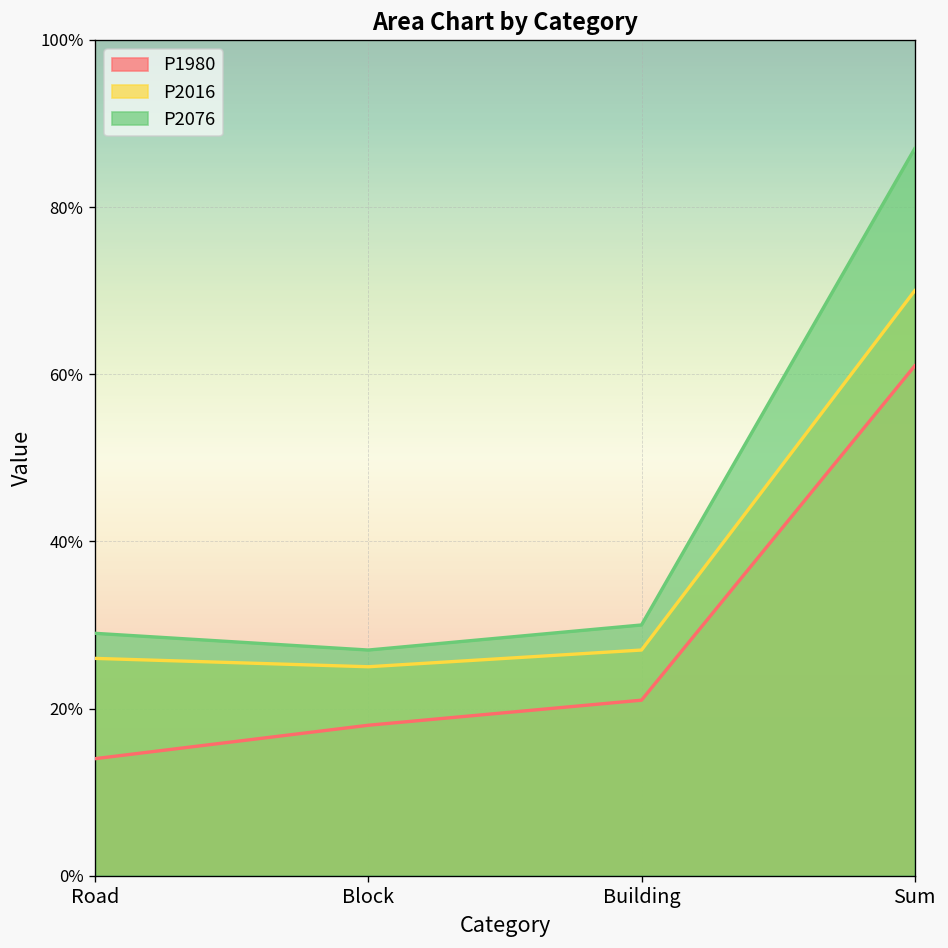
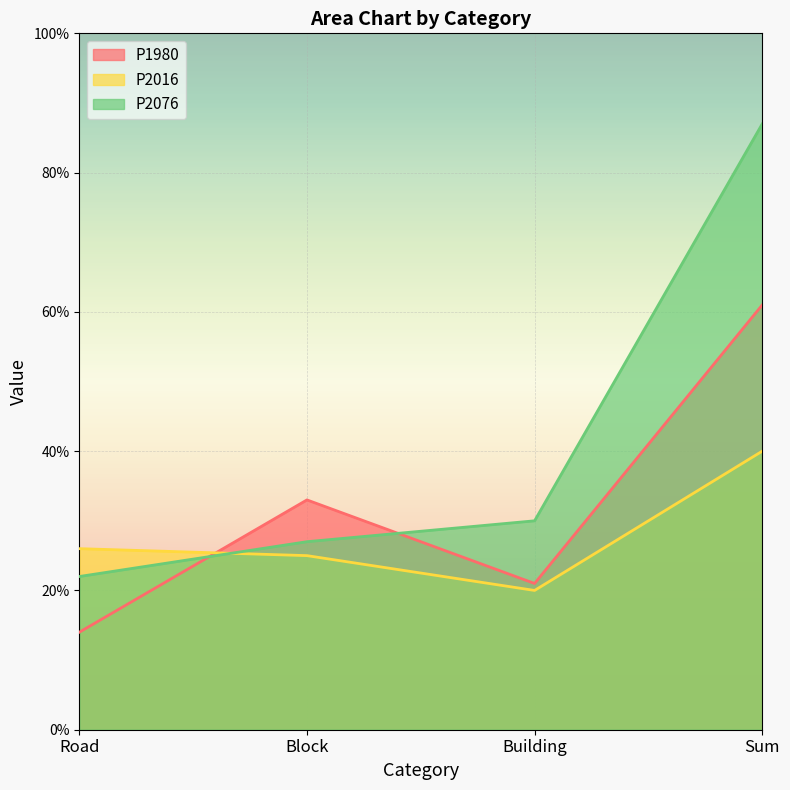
P2076, Road: 29% -> 22%
P1980, Block: 18% -> 33%
P2016, Building: 27% -> 20%
P2016, Sum: 70% -> 40%
